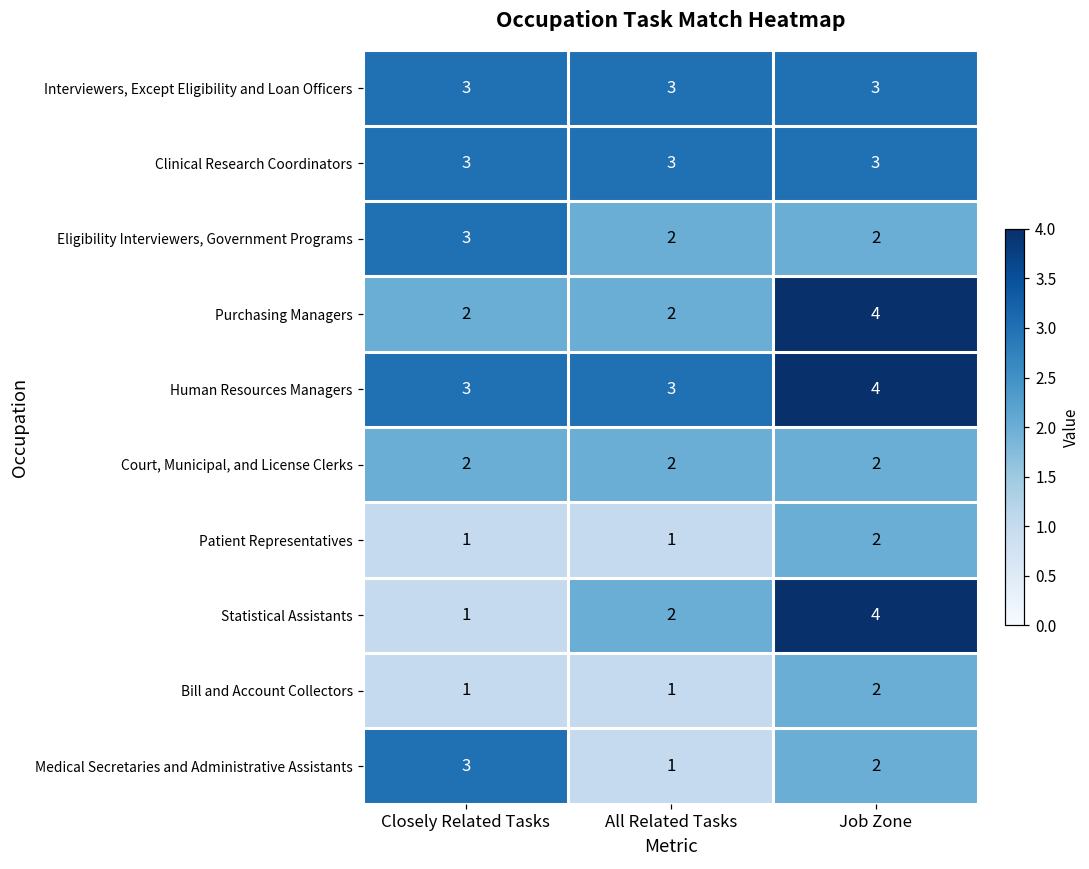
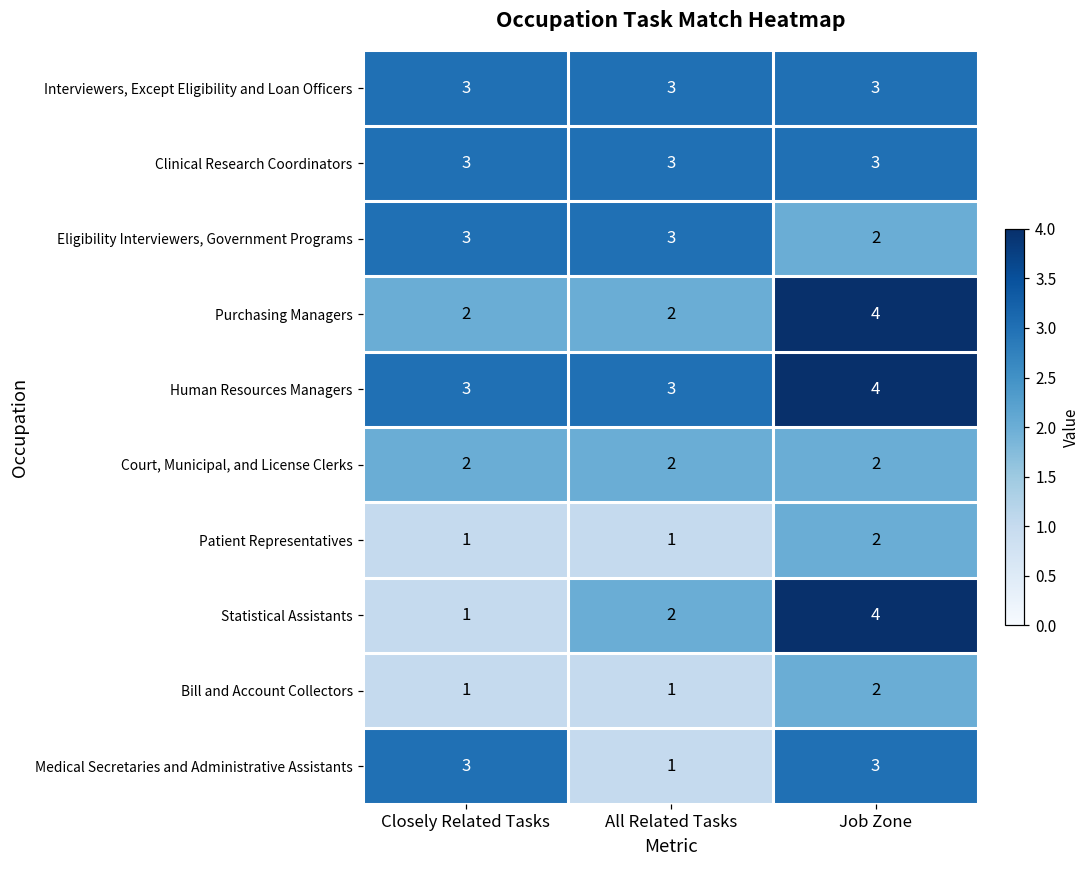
Eligibility Interviewers, Government Programs, All Related Tasks: 2 -> 3
Medical Secretaries and Administrative Assistants, Job Zone: 2 -> 3
